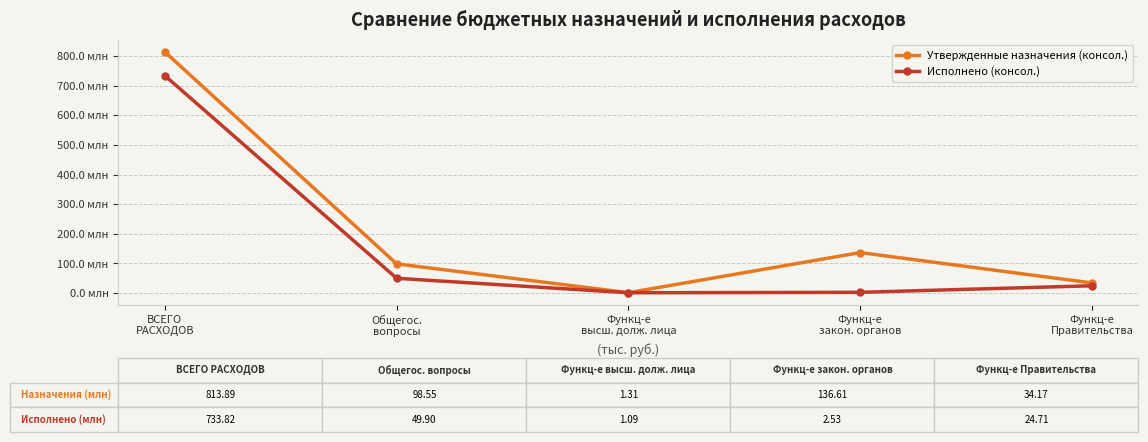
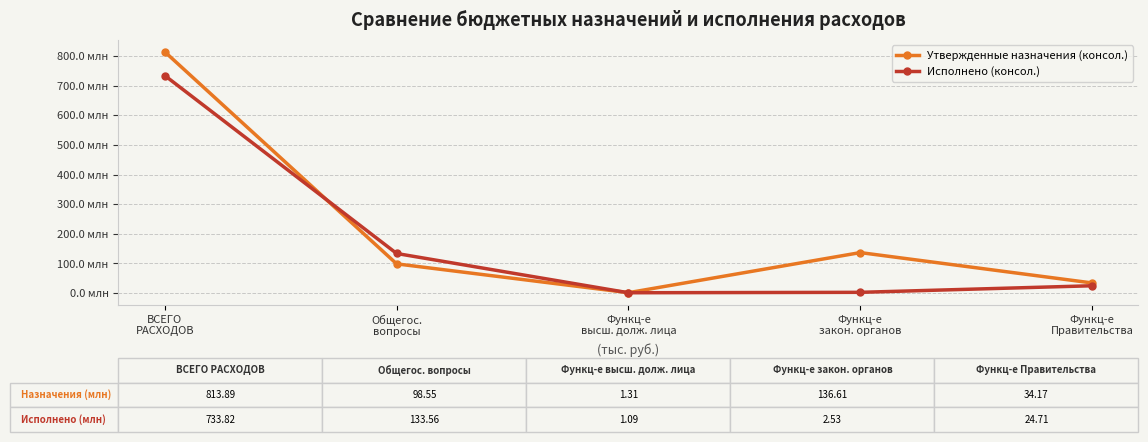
Исполнено (консол.), Общегос. вопросы: 49.90 -> 133.56
